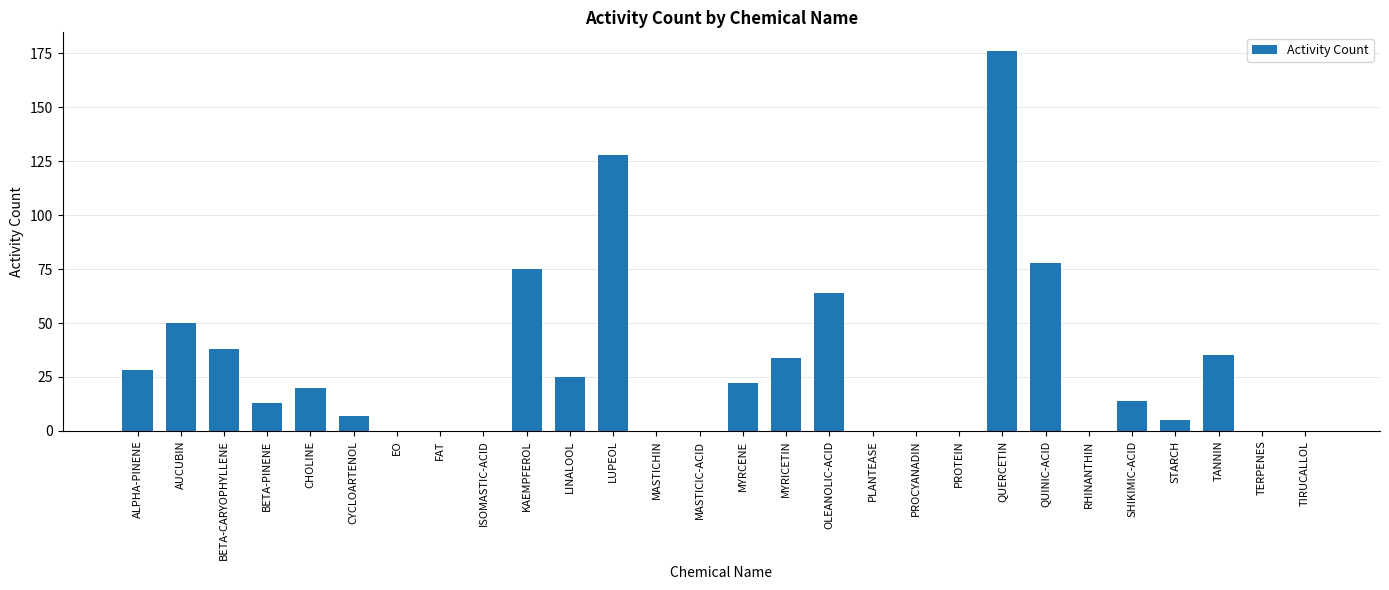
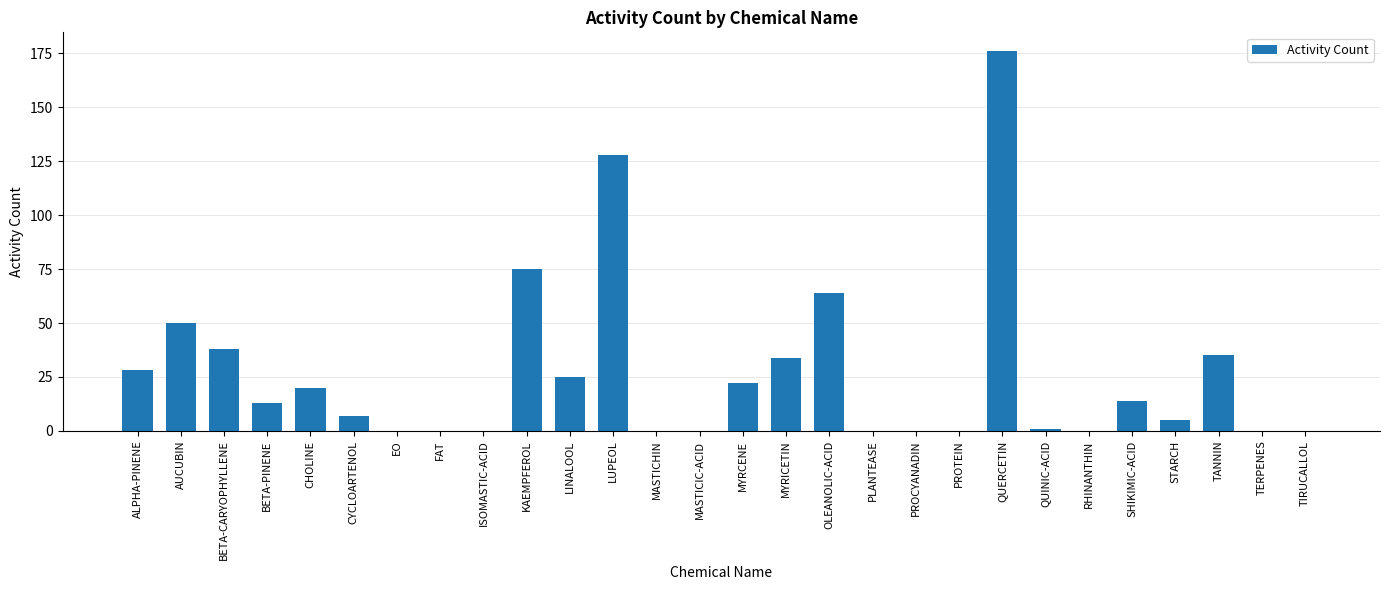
QUINIC-ACID: 78 -> 1
